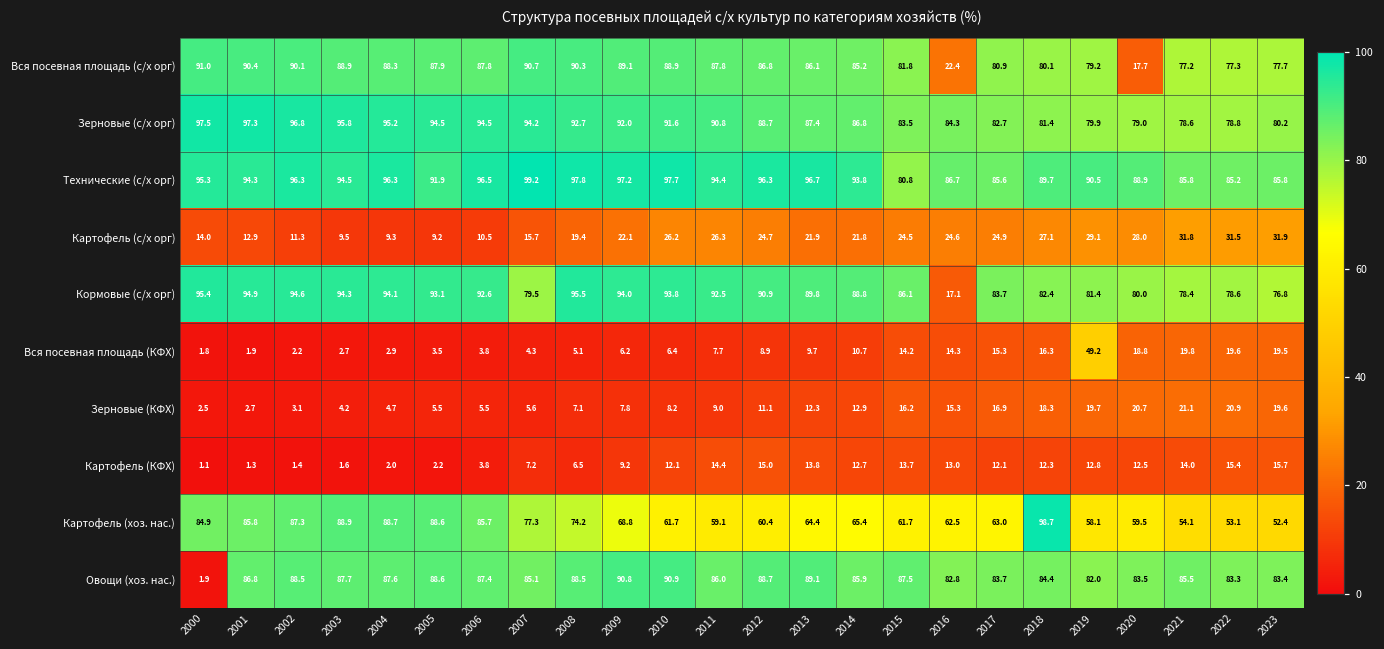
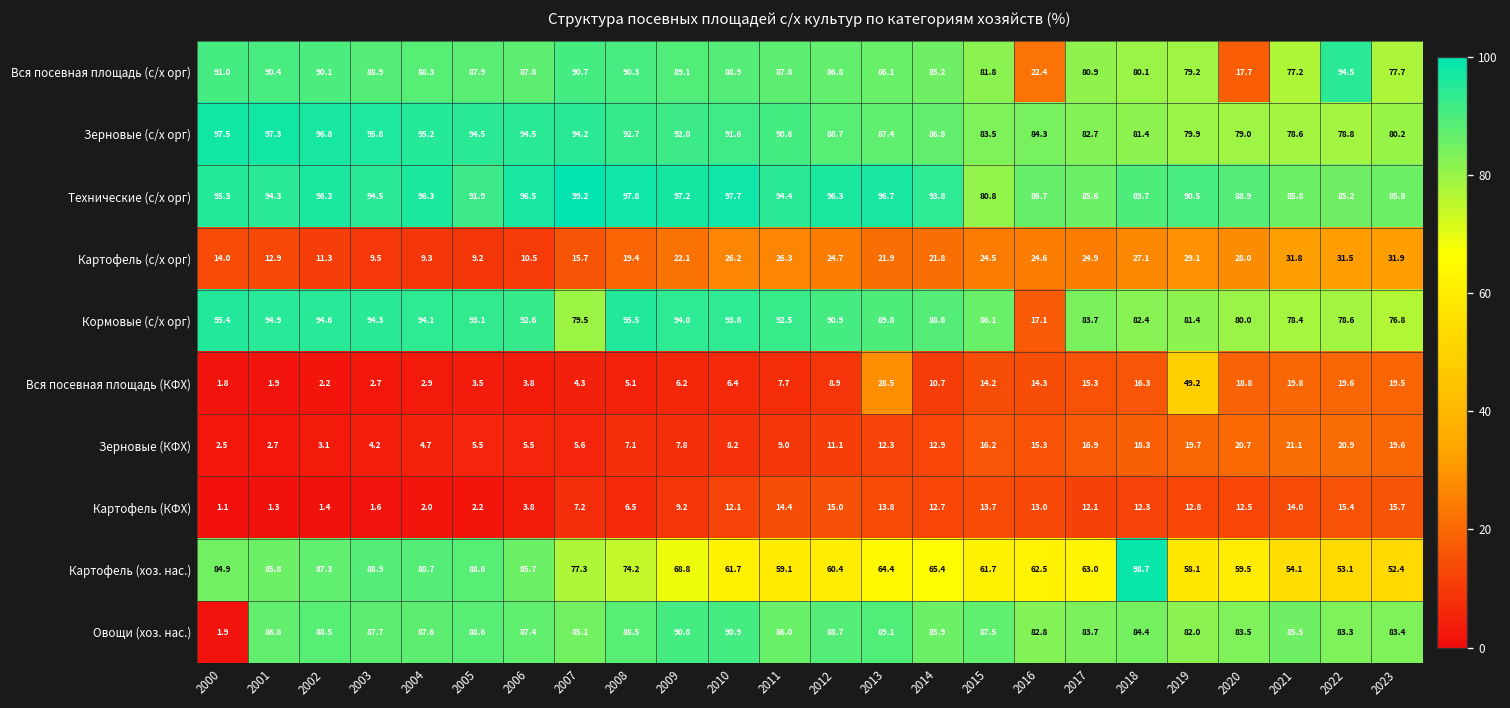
Вся посевная площадь (с/х орг), 2022: 77.3 -> 94.5
Вся посевная площадь (КФХ), 2013: 9.7 -> 28.5
